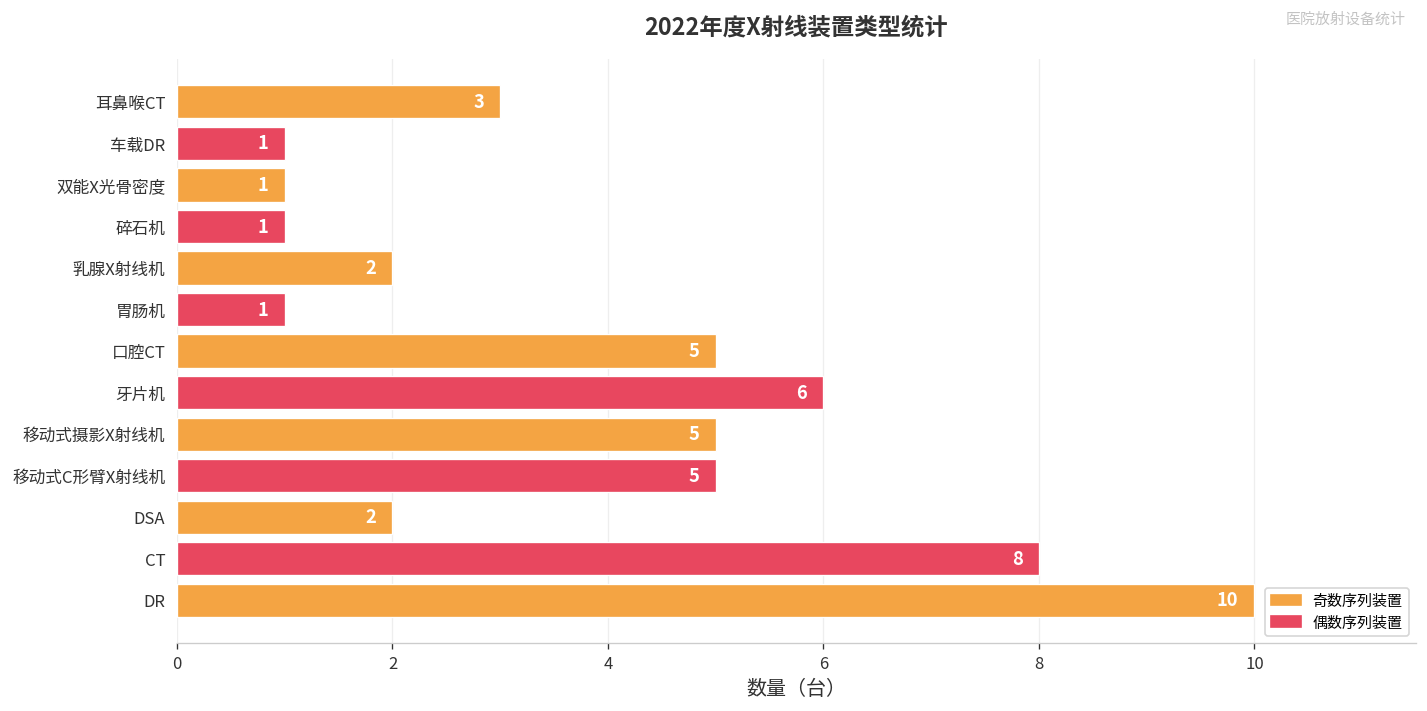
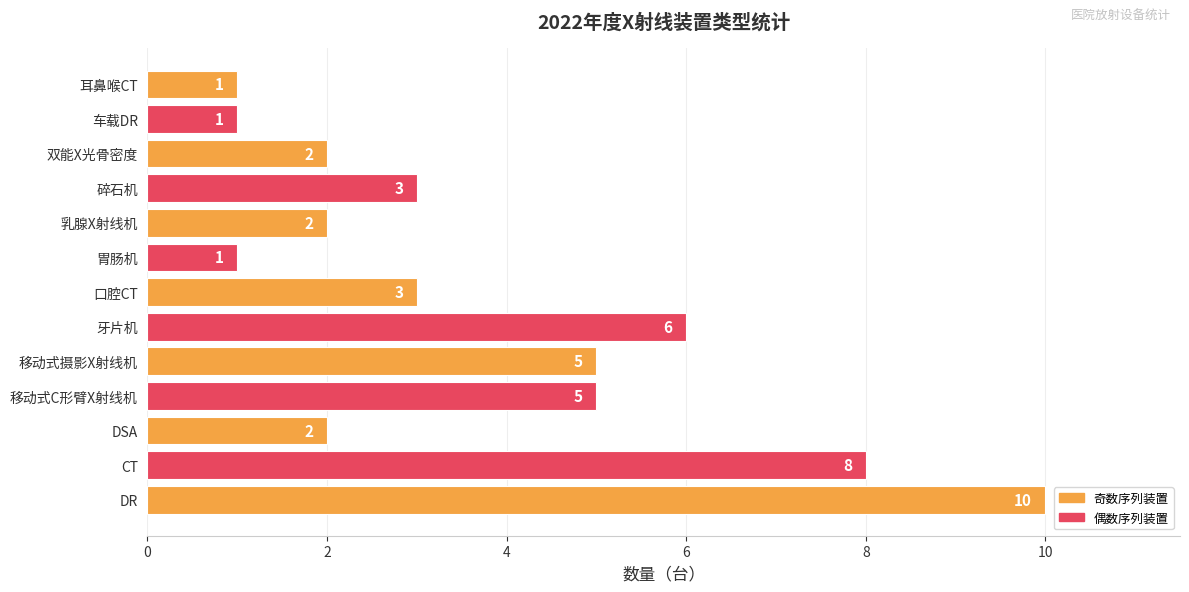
耳鼻喉CT: 3 -> 1
双能X光骨密度: 1 -> 2
碎石机: 1 -> 3
口腔CT: 5 -> 3
